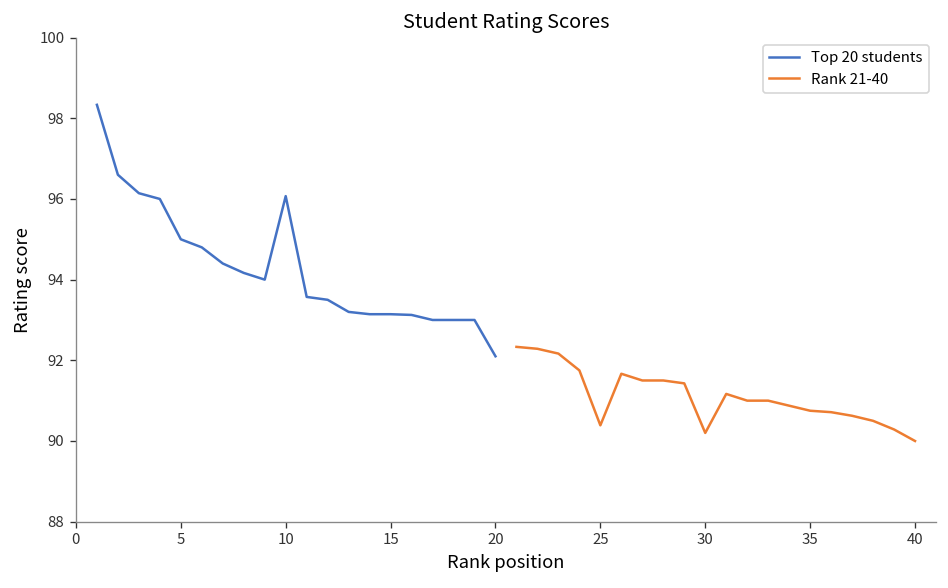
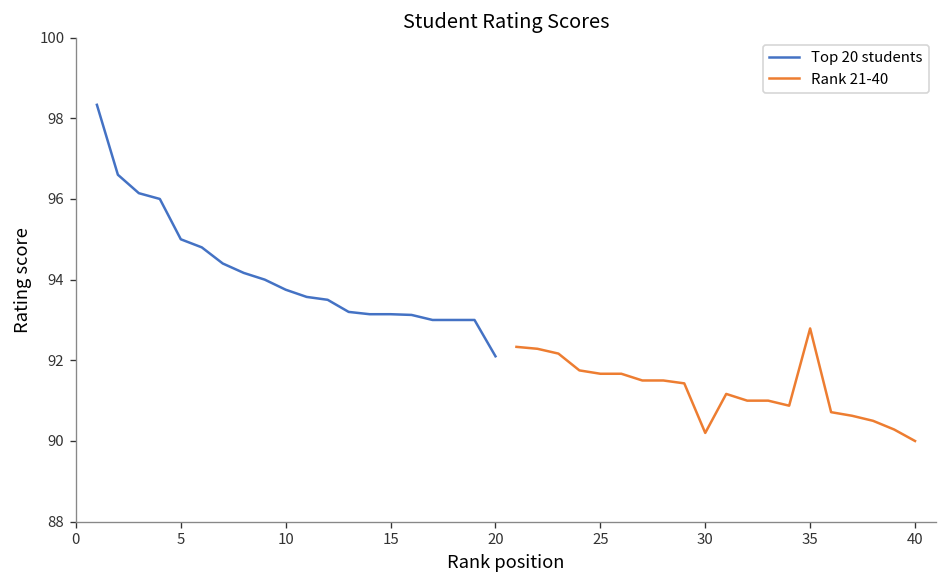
Top 20 students, 10: 96.1 -> 93.8
Rank 21-40, 25: 90.4 -> 91.7
Rank 21-40, 35: 90.8 -> 92.8
